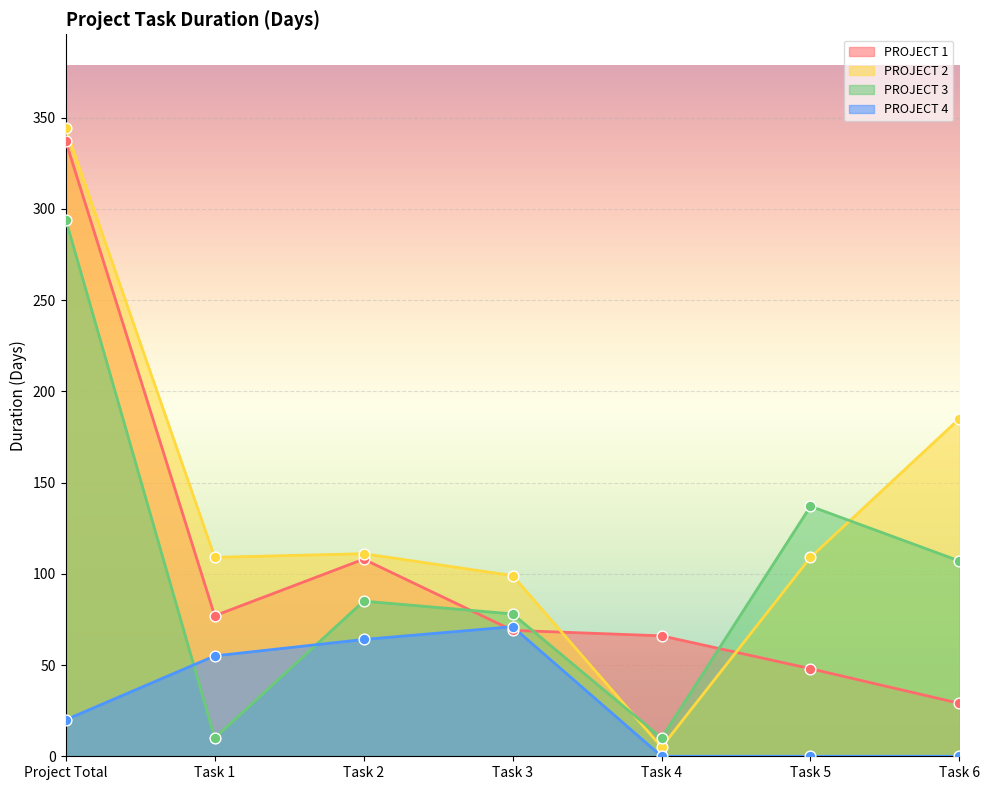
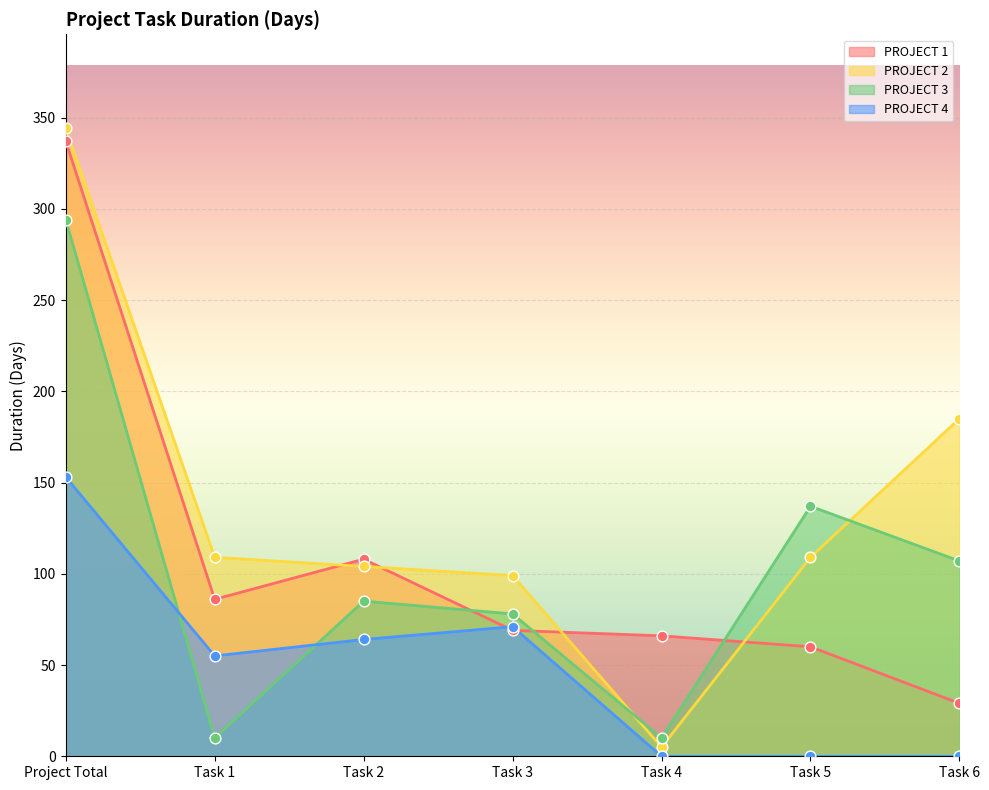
PROJECT 4, Project Total: 20 -> 153
PROJECT 1, Task 1: 77 -> 86
PROJECT 2, Task 2: 111 -> 104
PROJECT 1, Task 5: 48 -> 60
